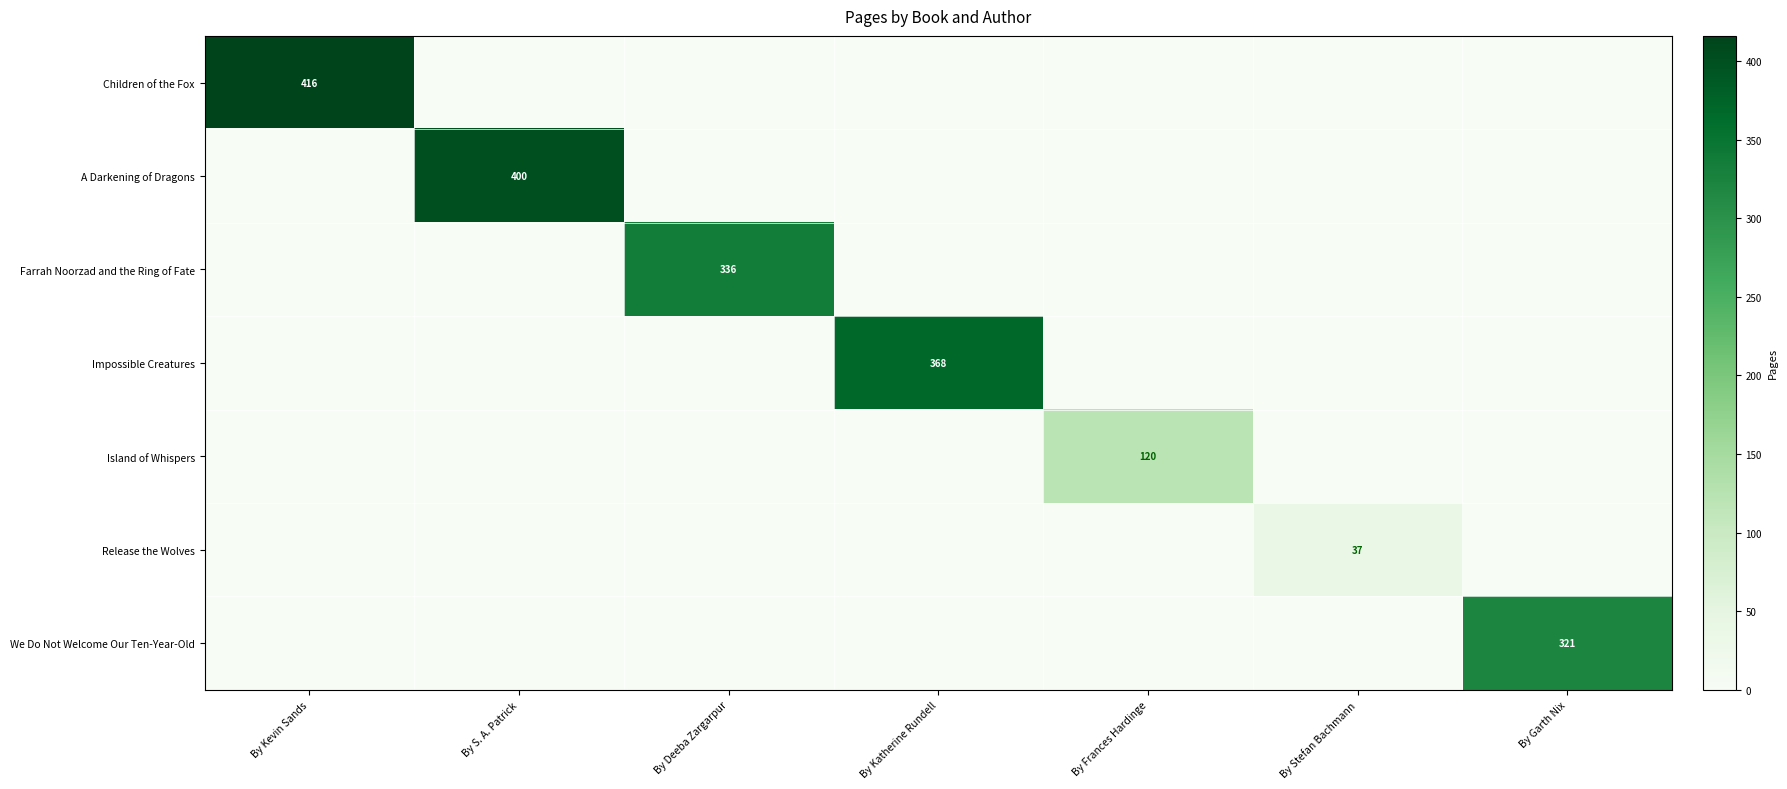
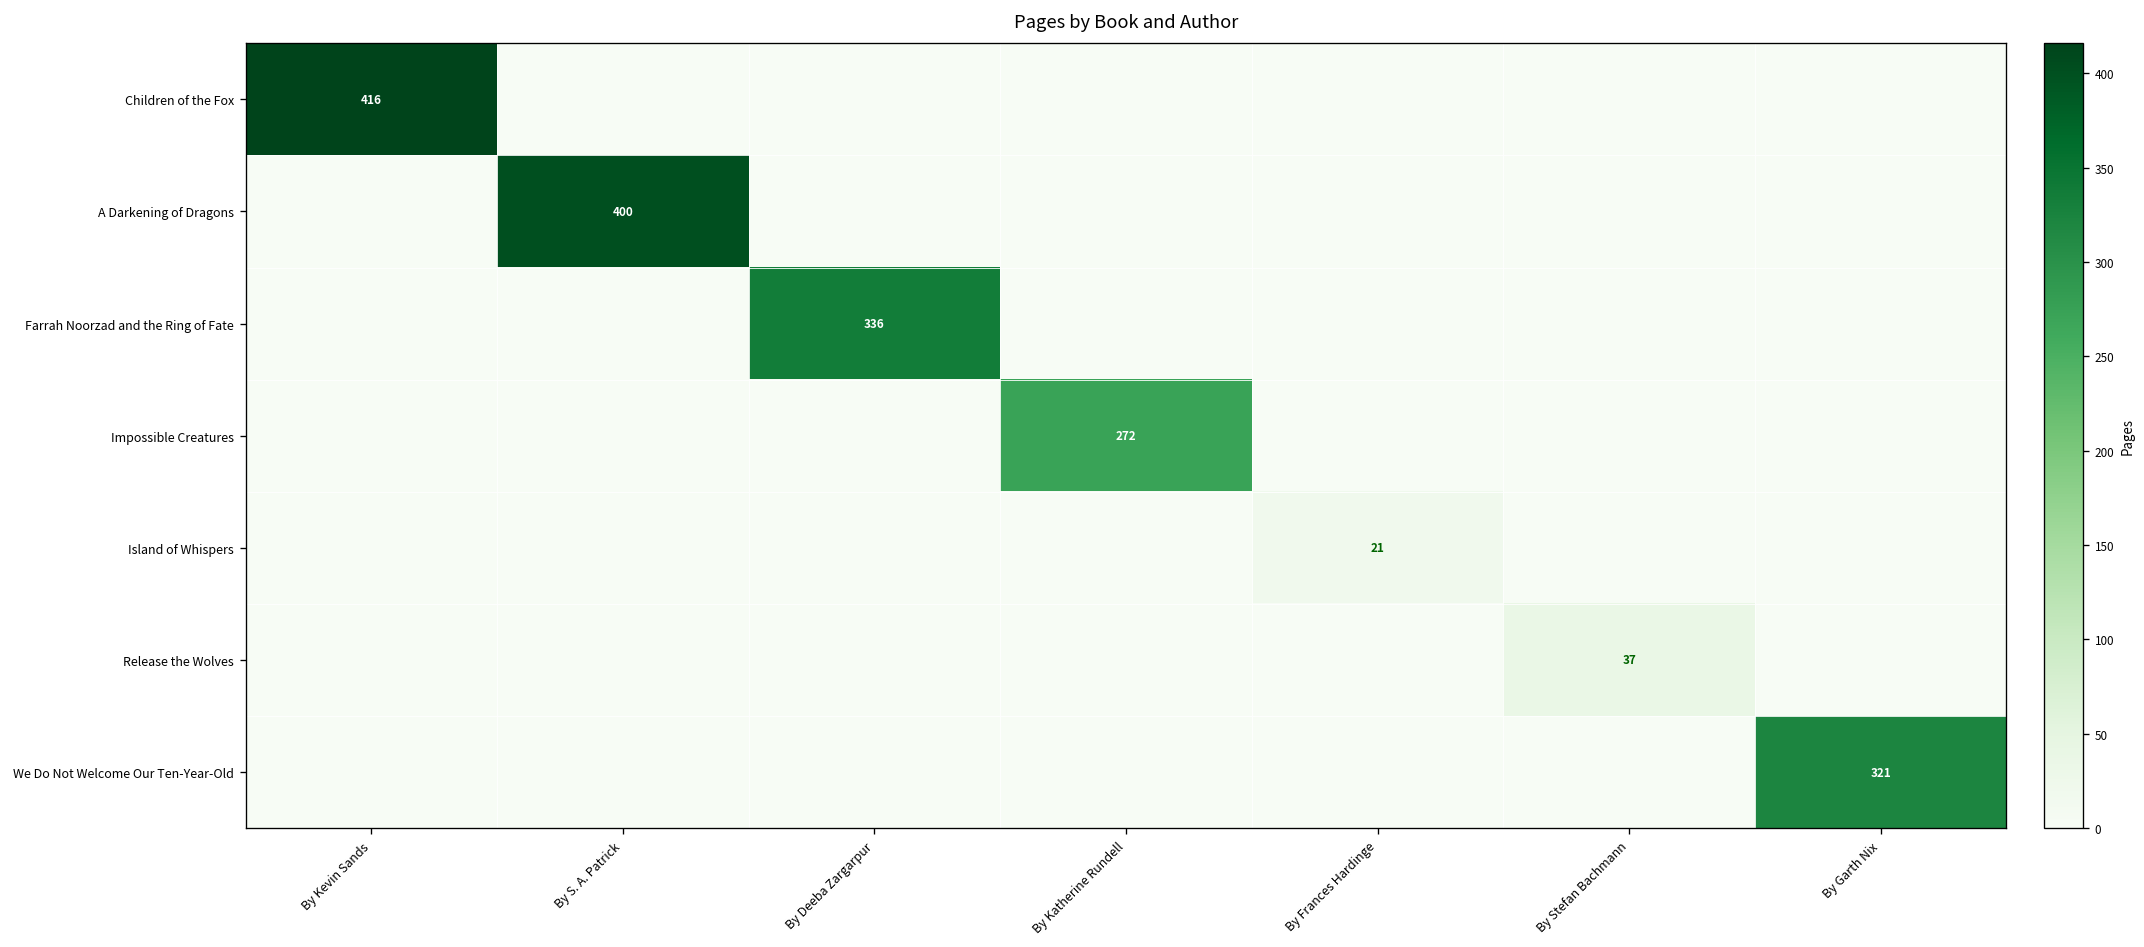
Impossible Creatures, By Katherine Rundell: 368 -> 272
Island of Whispers, By Frances Hardinge: 120 -> 21
